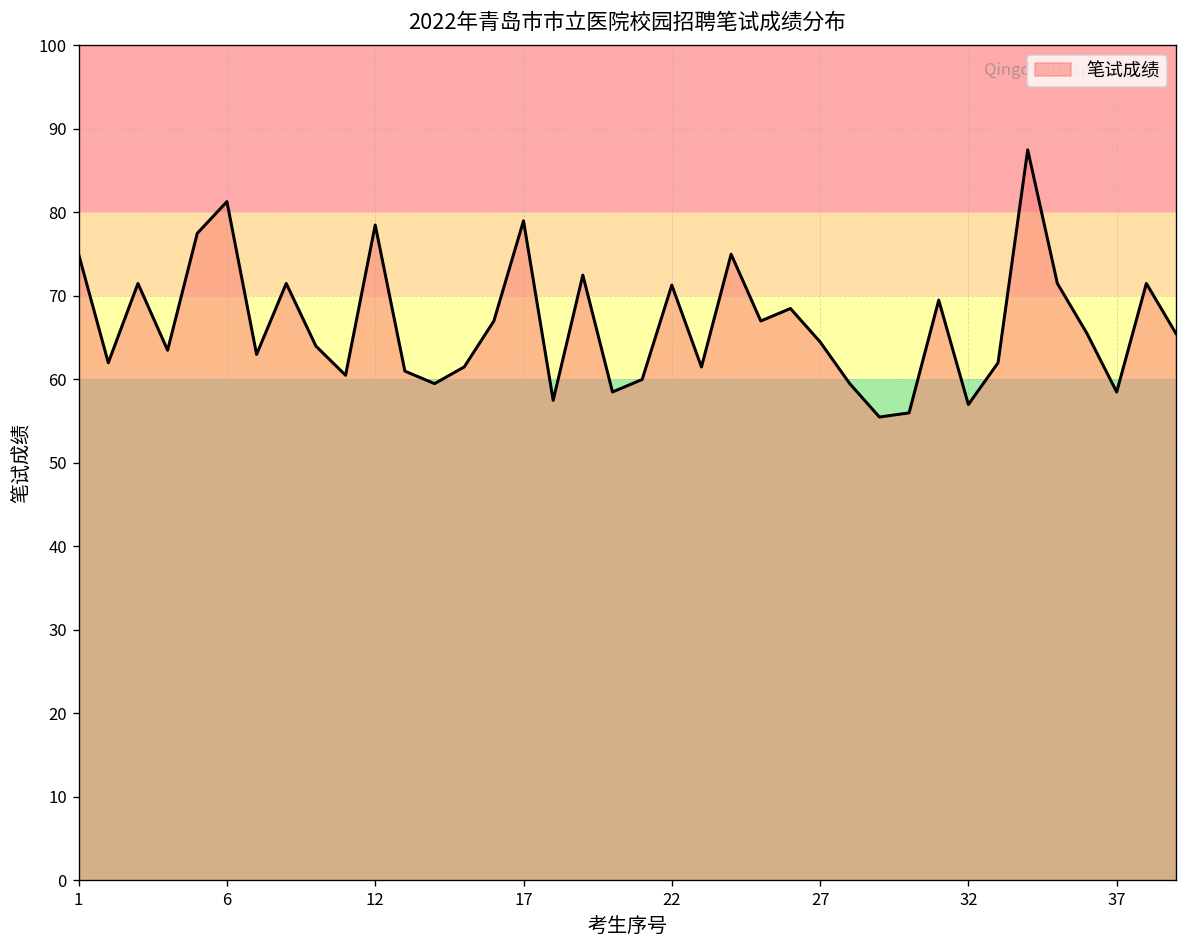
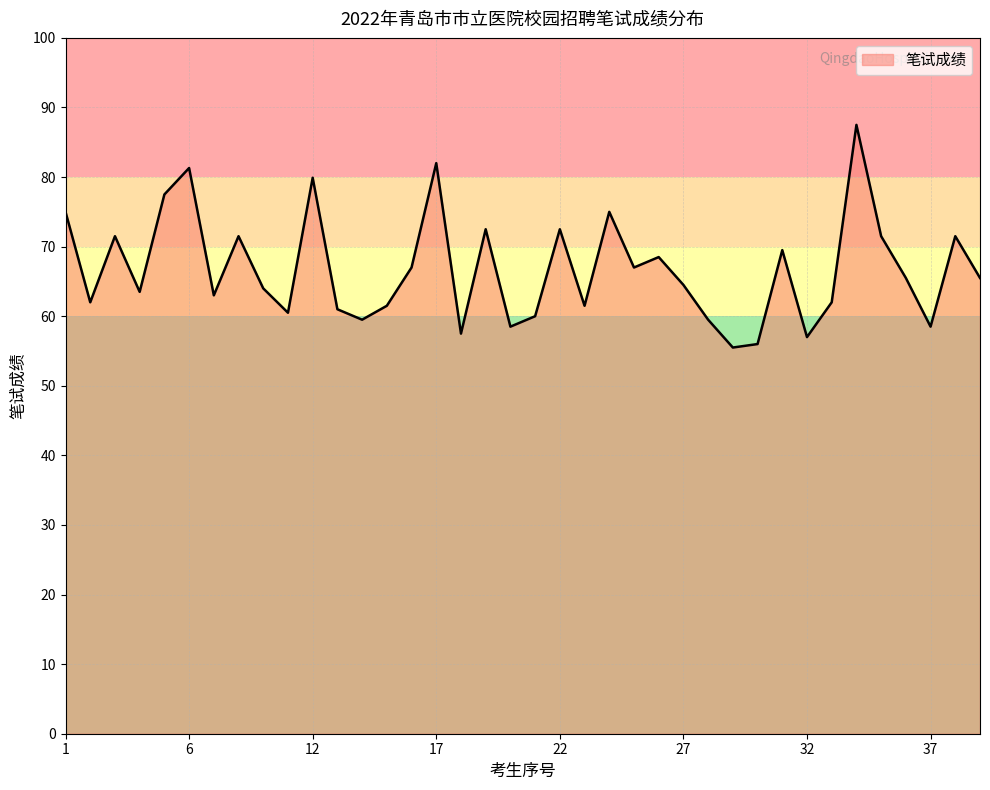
12: 79 -> 80
17: 79 -> 82
22: 71 -> 73
